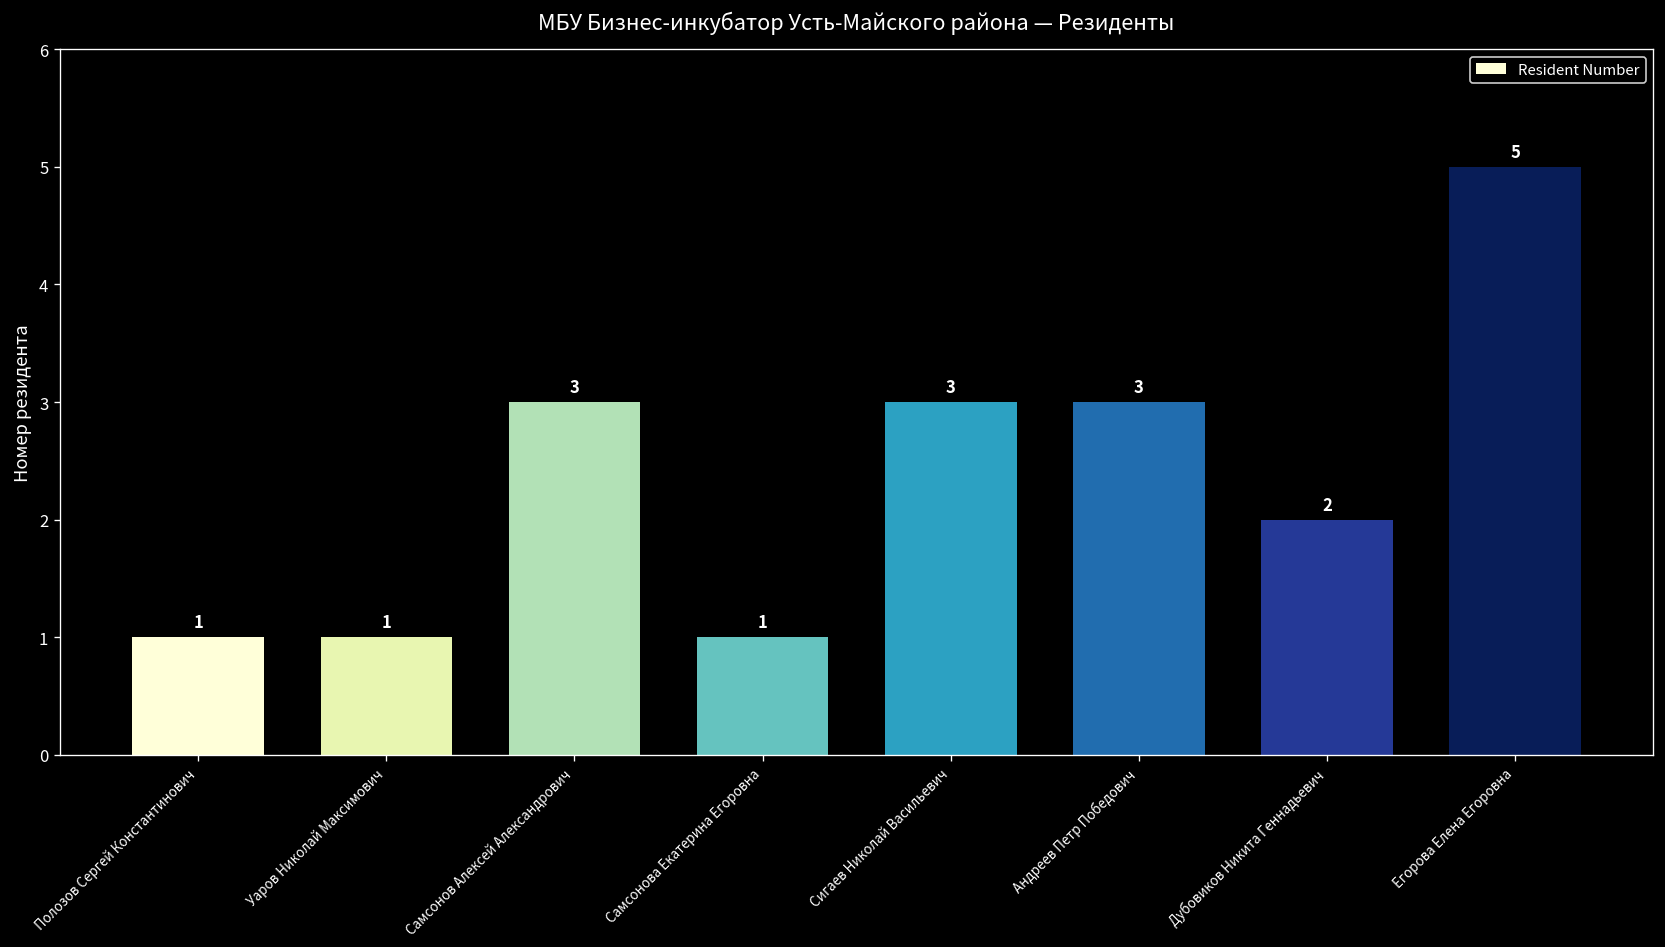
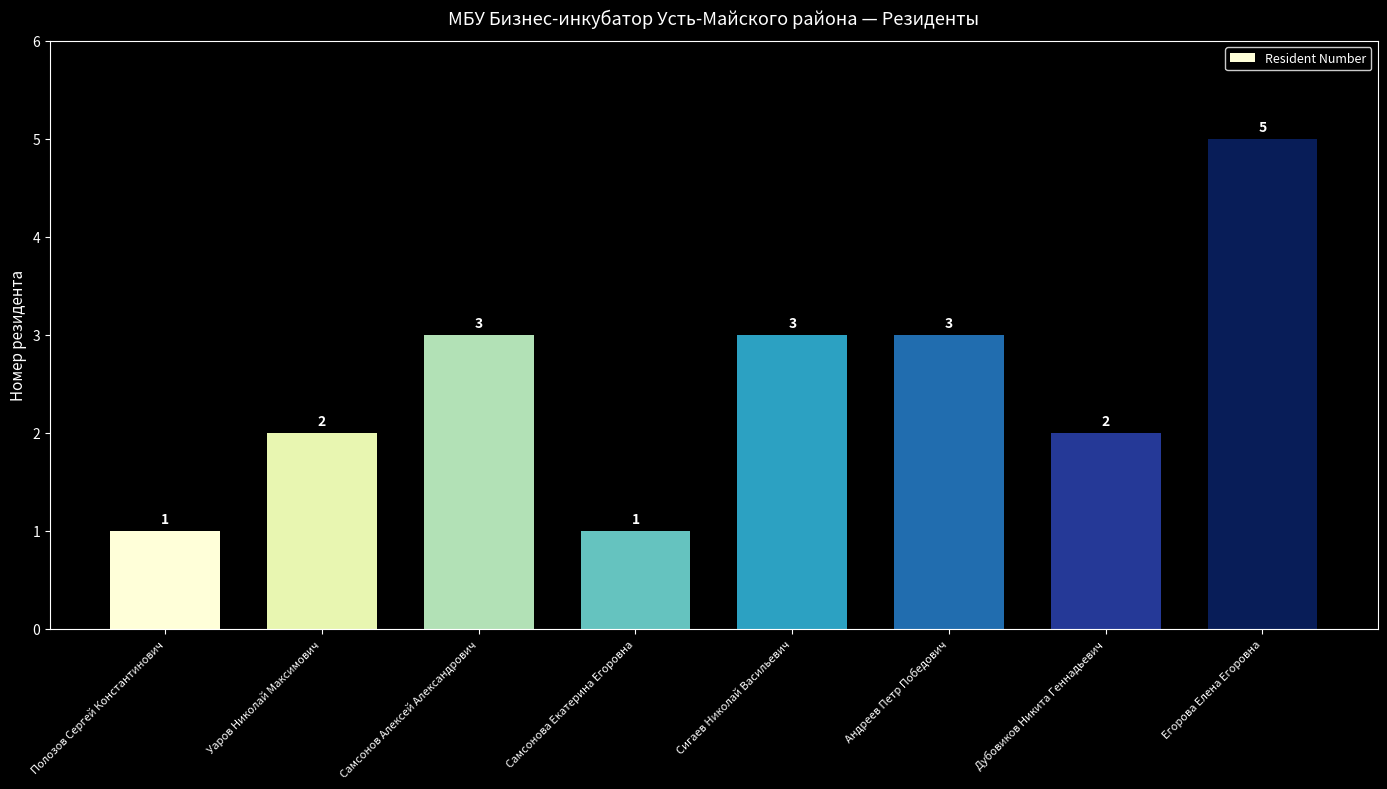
Уаров Николай Максимович: 1 -> 2
